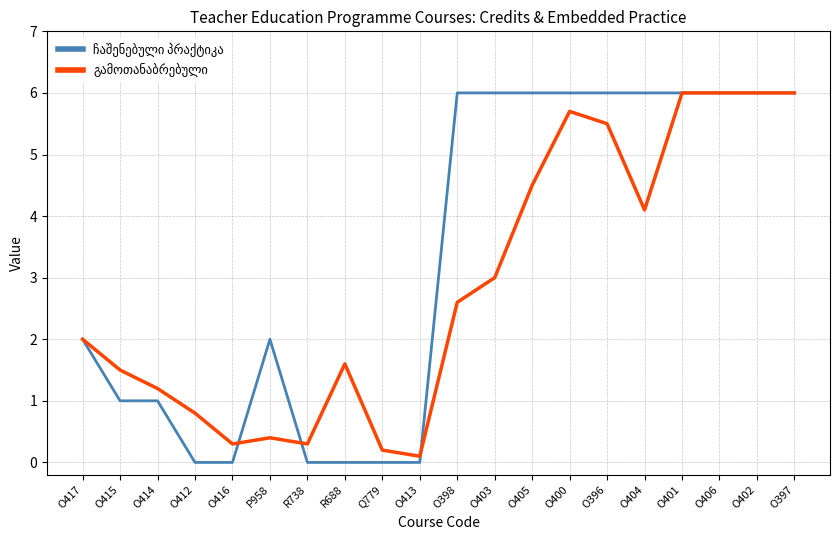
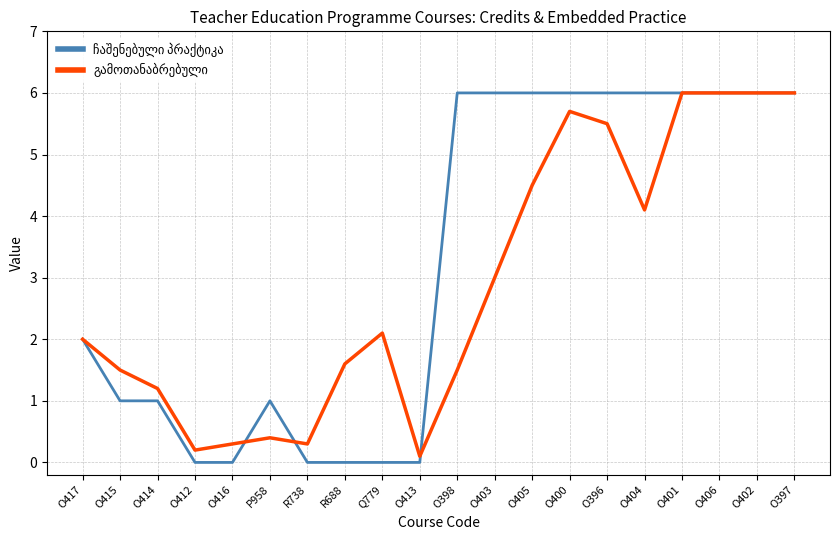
გამოთანაბრებული, O412: 0.8 -> 0.2
ჩაშენებული პრაქტიკა, P958: 2 -> 1
გამოთანაბრებული, Q779: 0.2 -> 2.1
გამოთანაბრებული, O398: 2.6 -> 1.5
